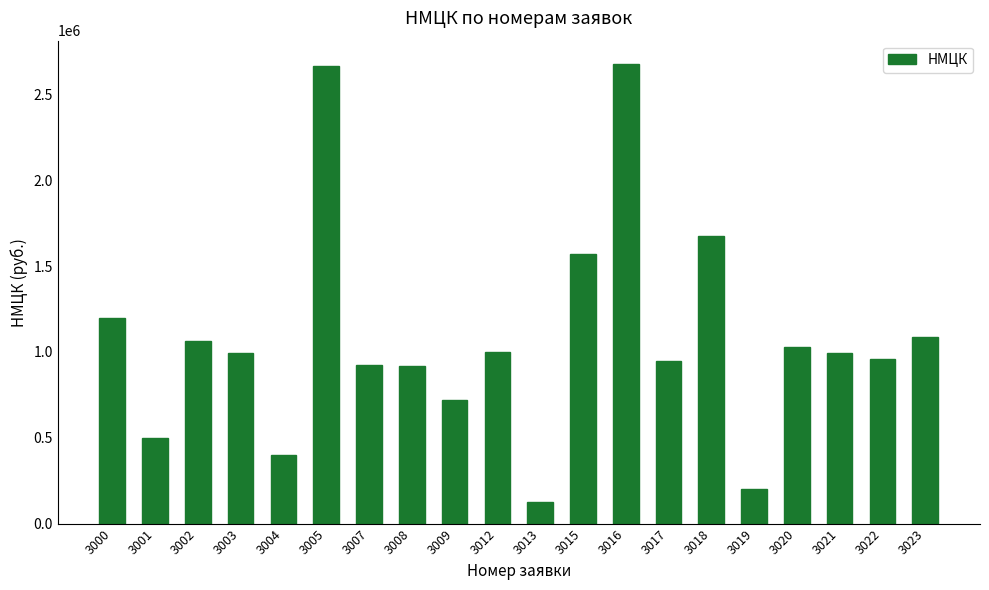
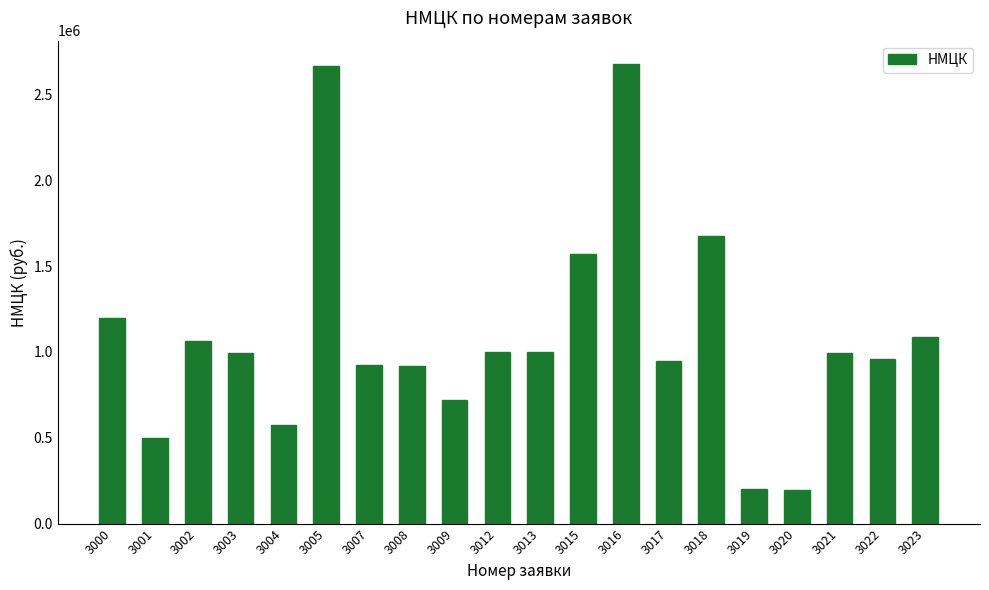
3004: 400000 -> 580000
3013: 120000 -> 1000000
3020: 1030000 -> 190000
